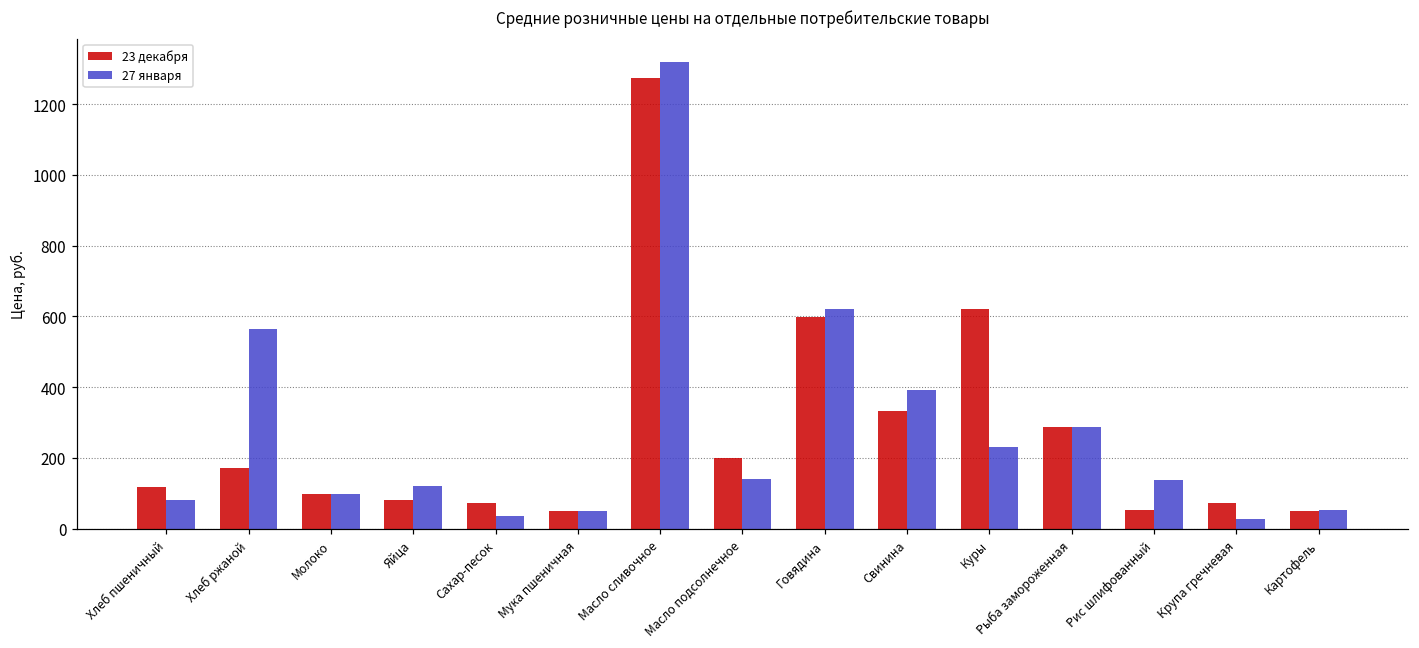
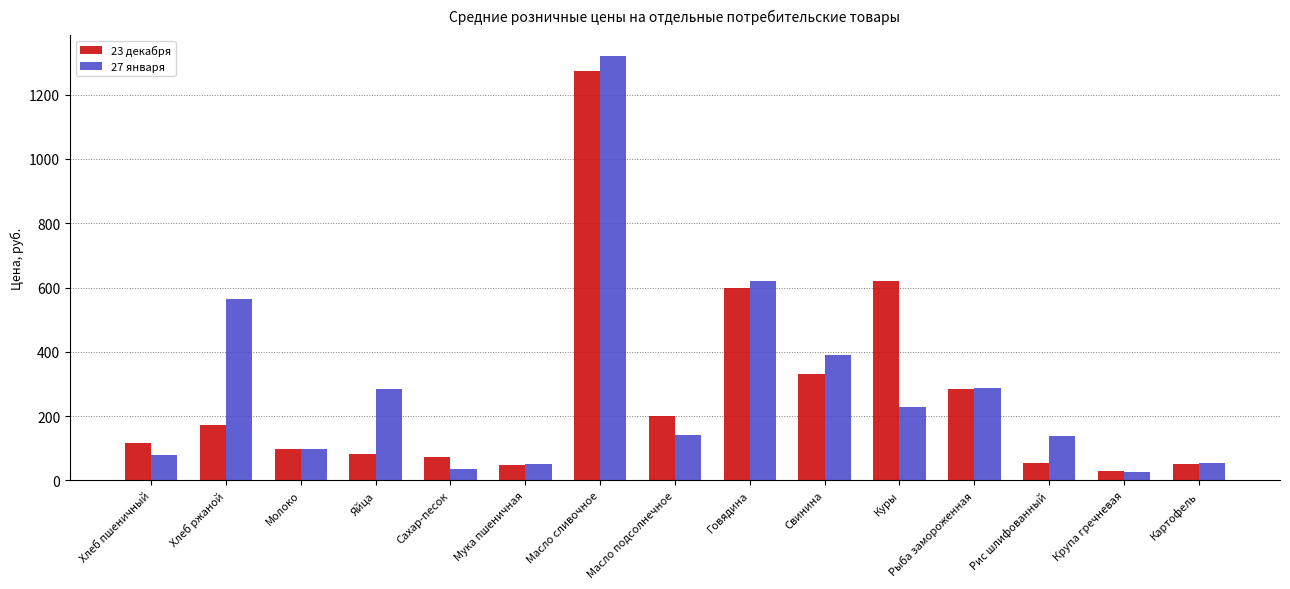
27 января, Яйца: 120 -> 280
23 декабря, Крупа гречневая: 70 -> 30
